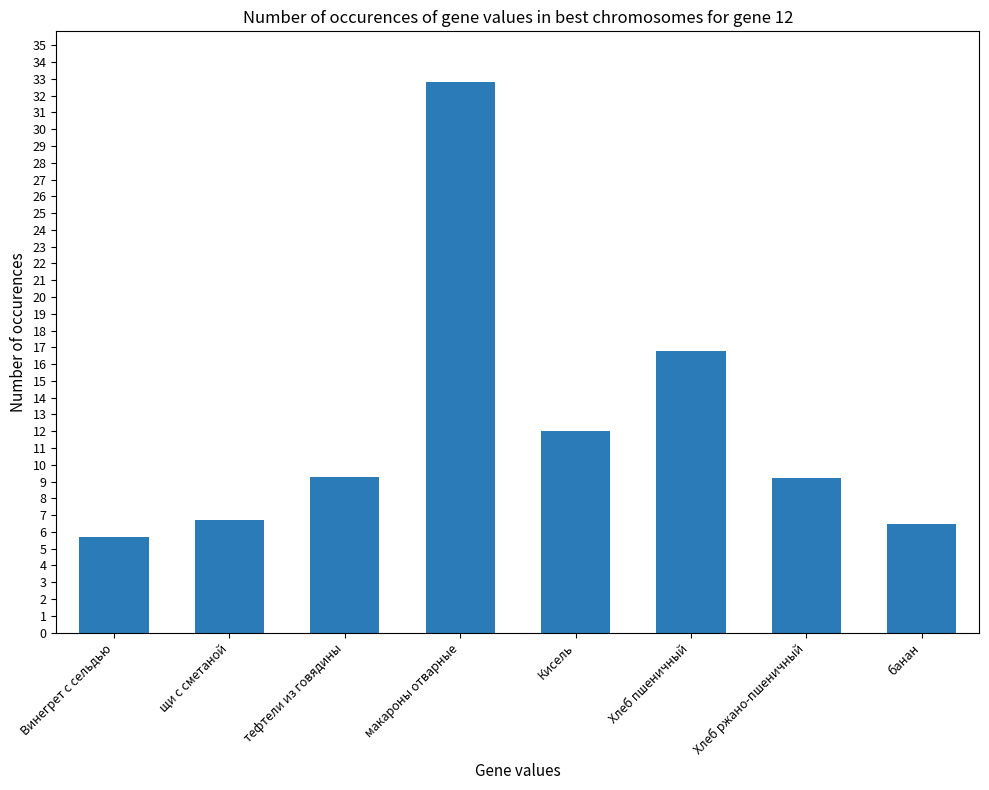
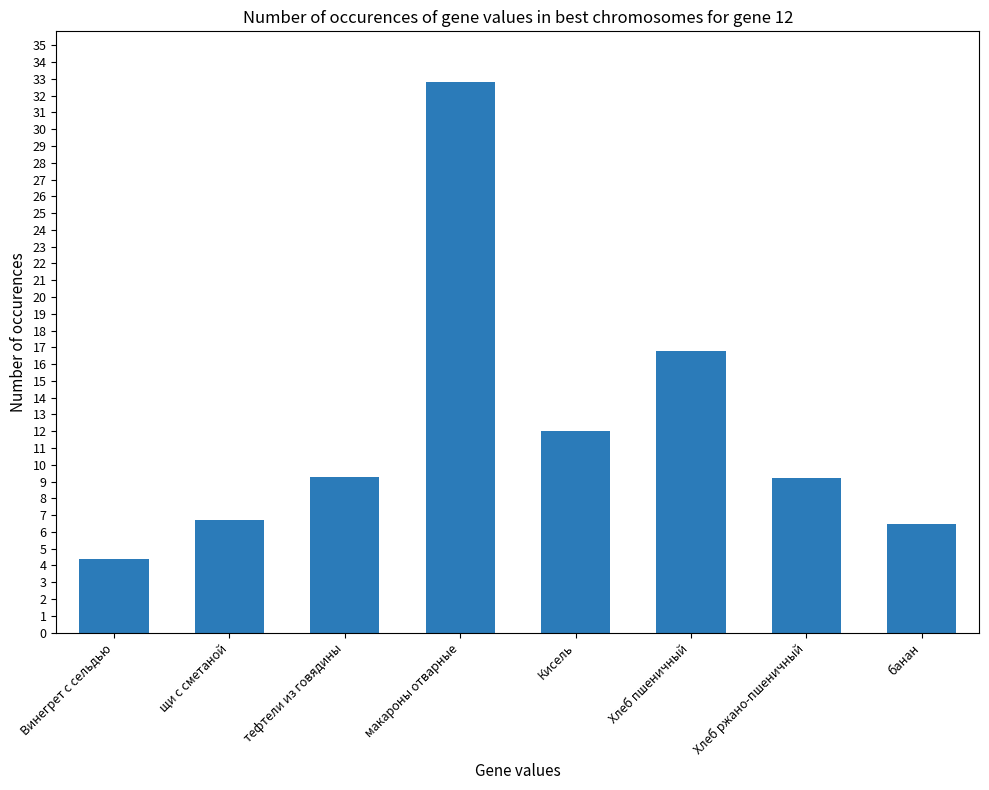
Винегрет с сельдью: 5.7 -> 4.4
